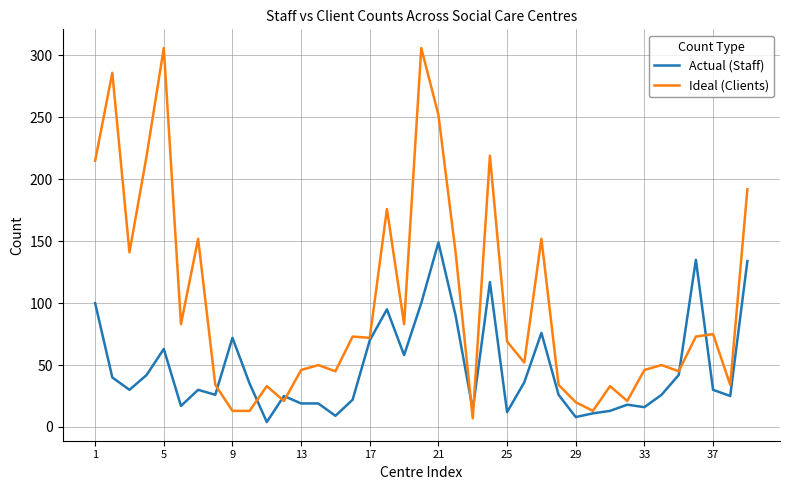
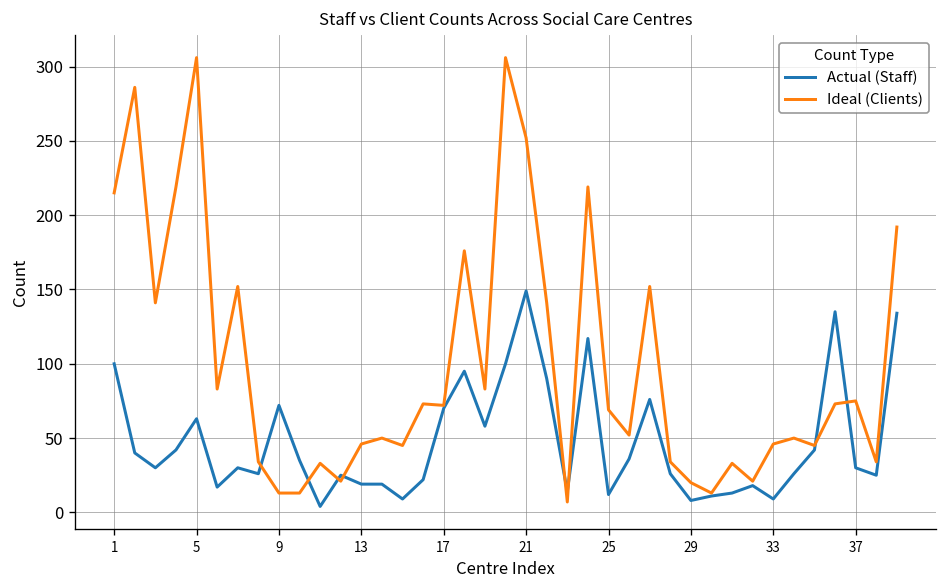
Actual (Staff), 33: 16 -> 9
